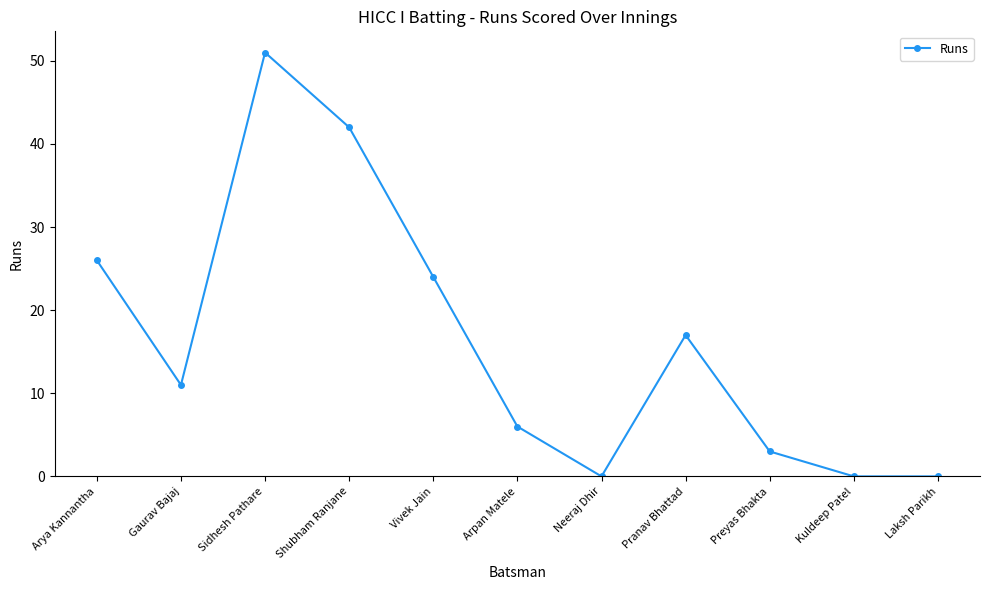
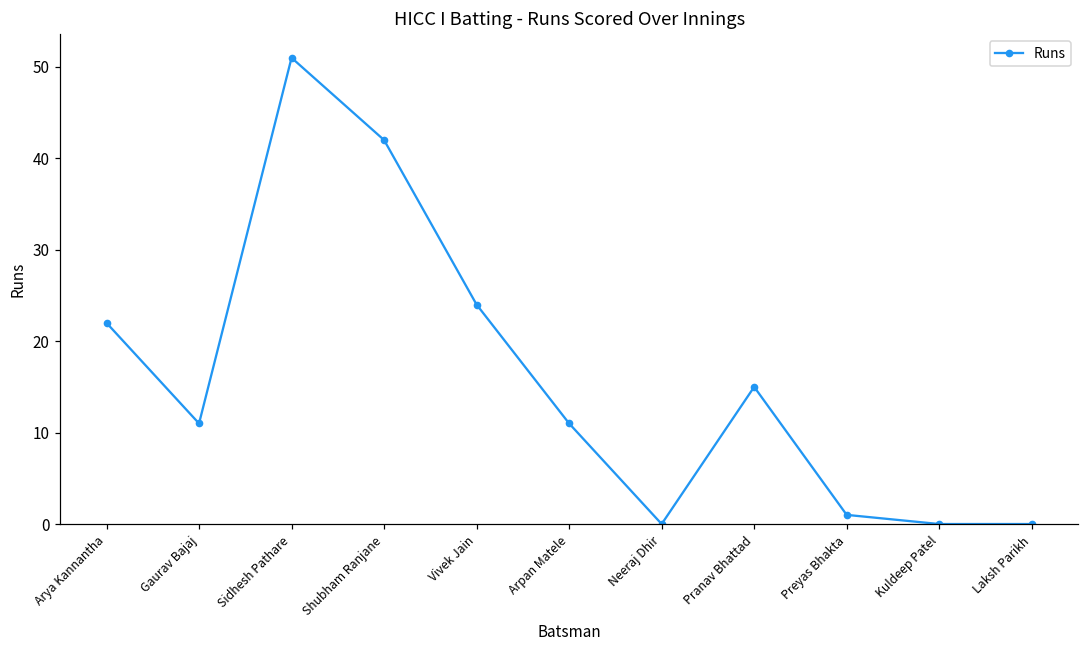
Arya Kannantha: 26 -> 22
Arpan Matele: 6 -> 11
Pranav Bhattad: 17 -> 15
Preyas Bhakta: 3 -> 1
